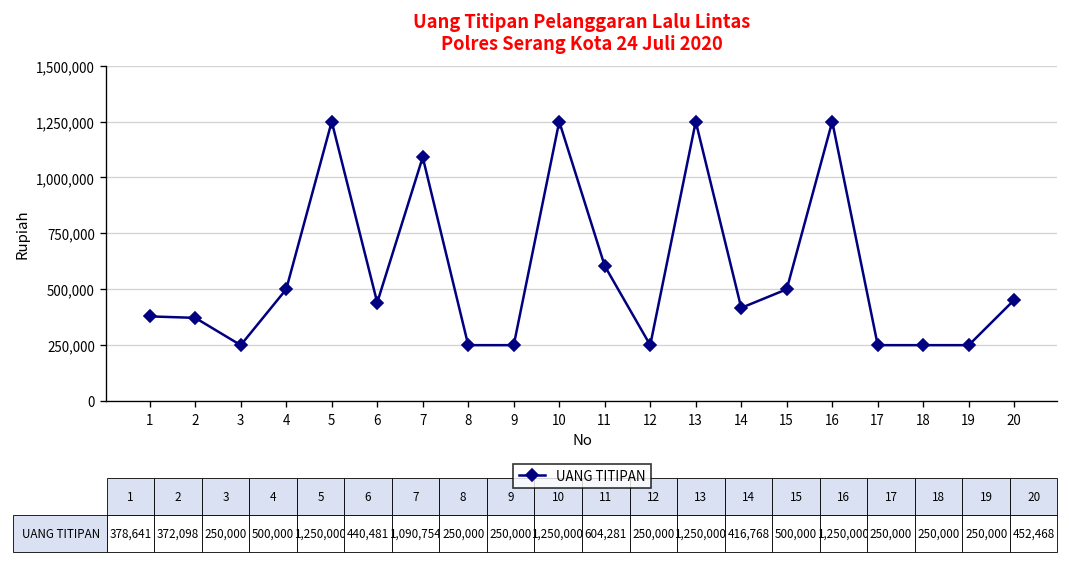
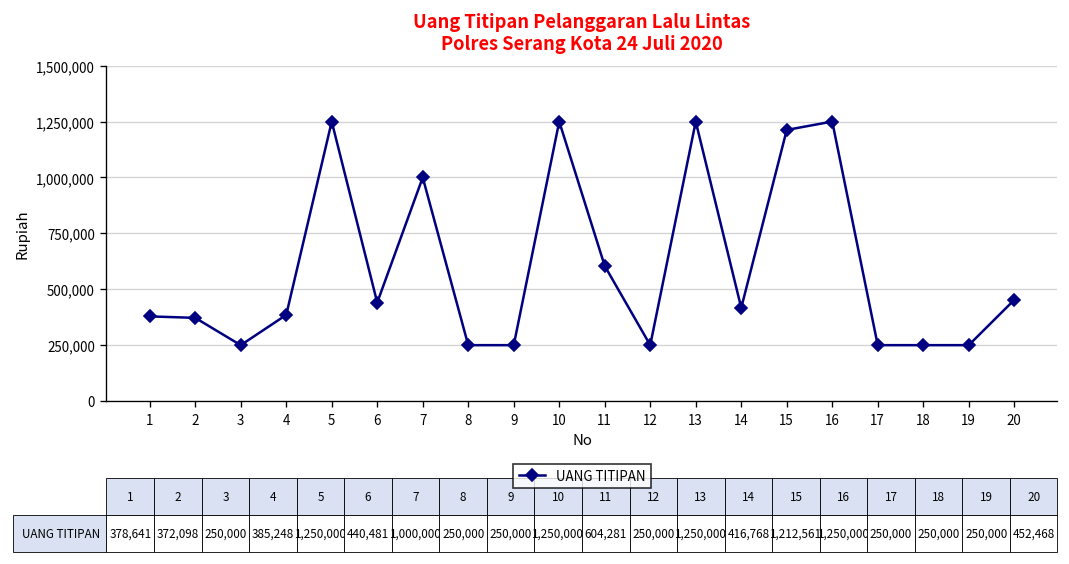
4: 500,000 -> 385,248
7: 1,090,754 -> 1,000,000
15: 500,000 -> 1,212,561
